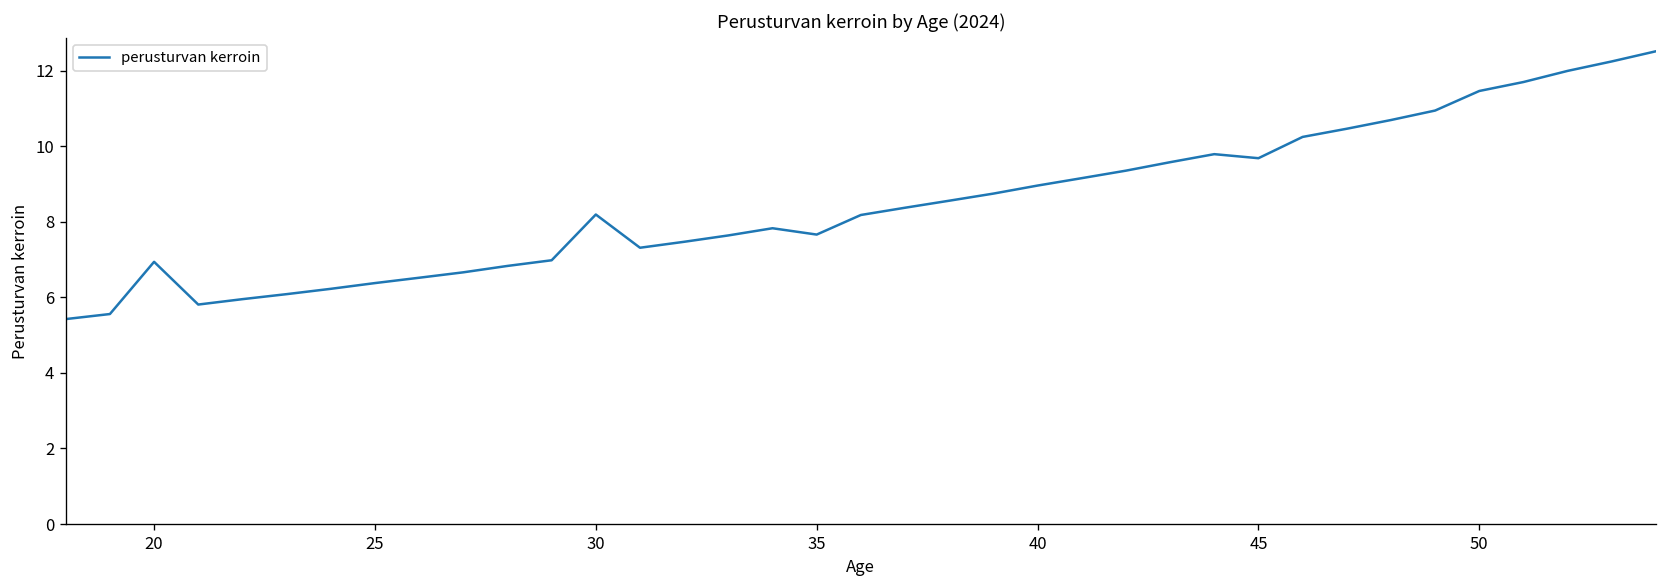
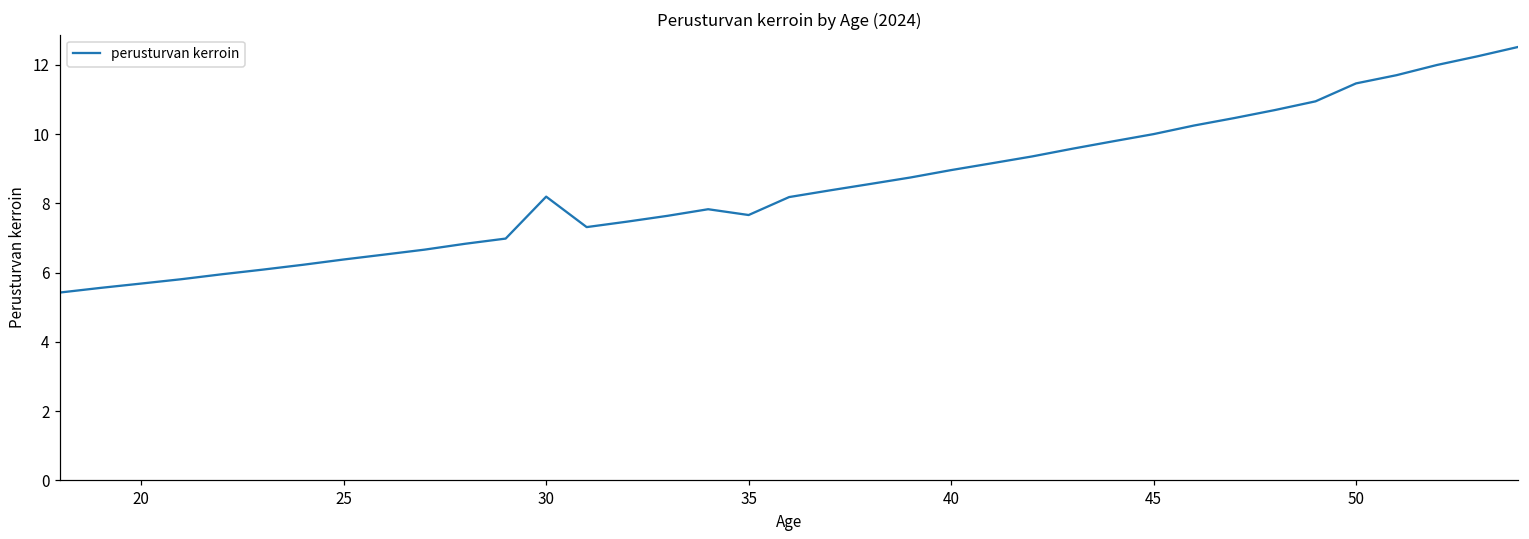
20: 6.9 -> 5.7
45: 9.7 -> 10.0
